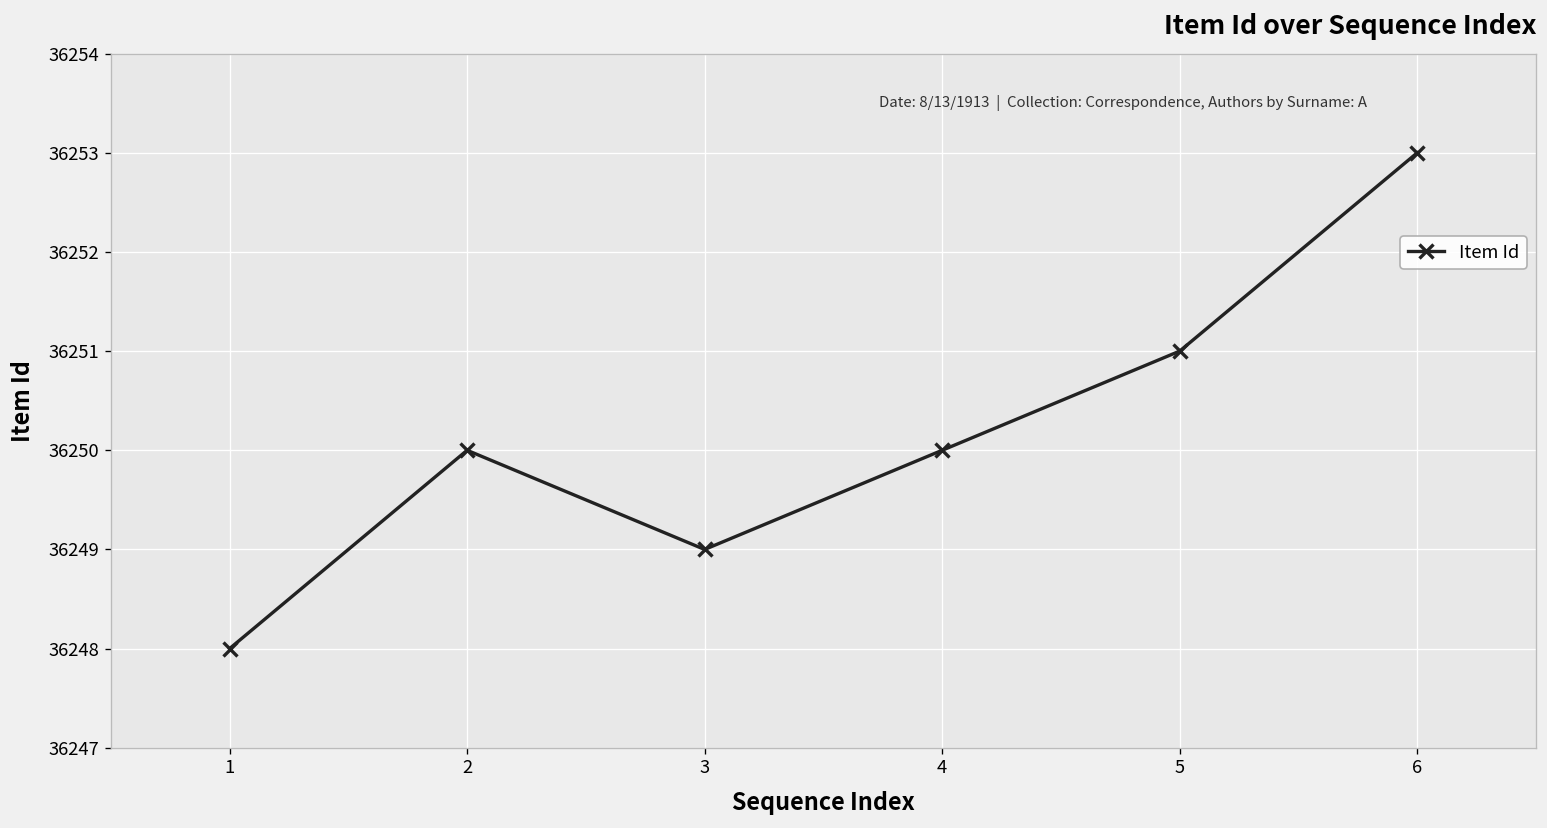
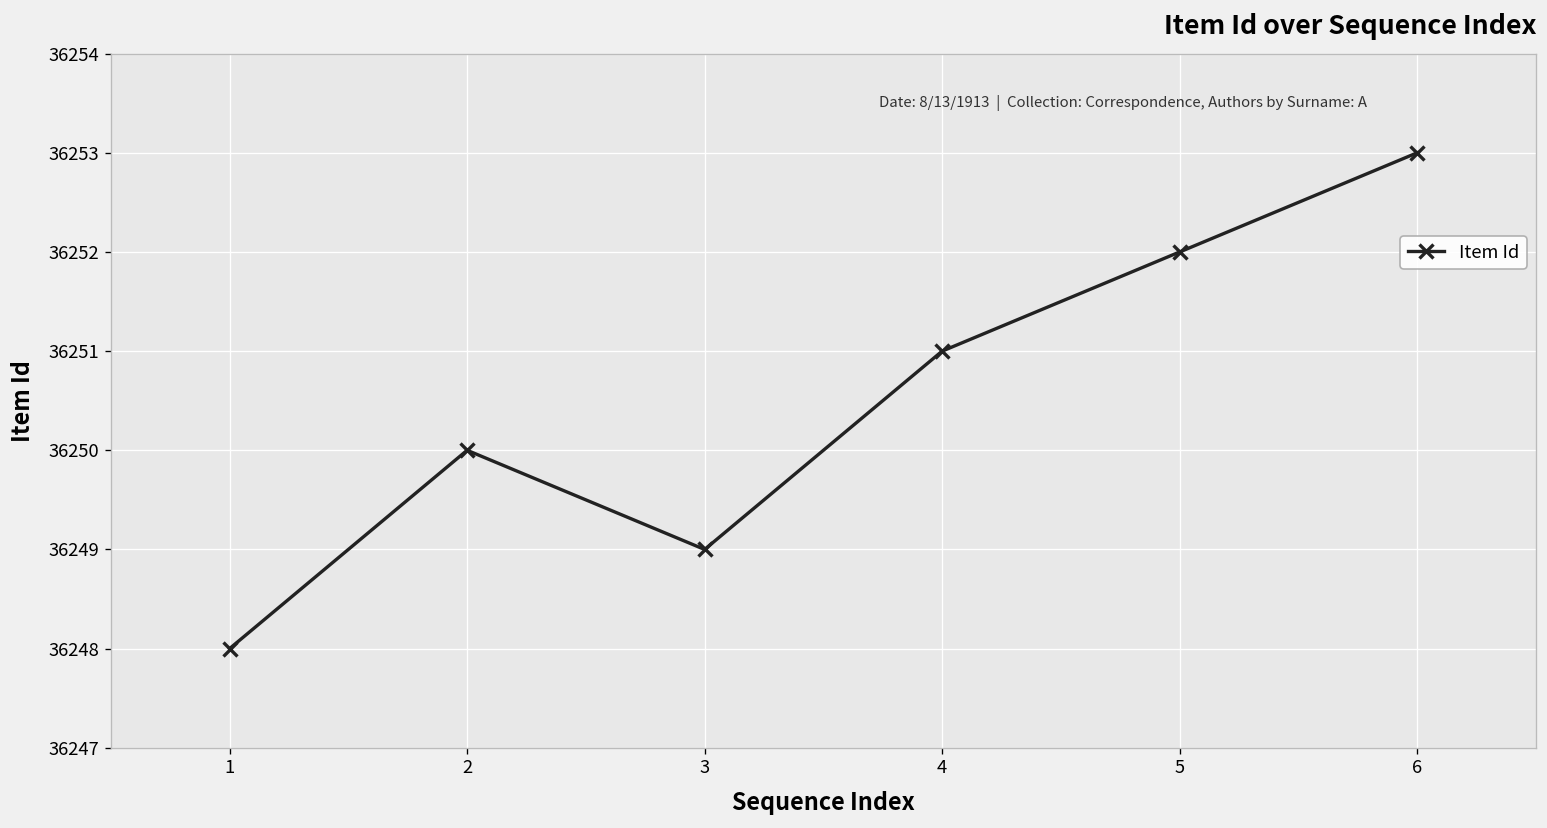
4: 36250 -> 36251
5: 36251 -> 36252
